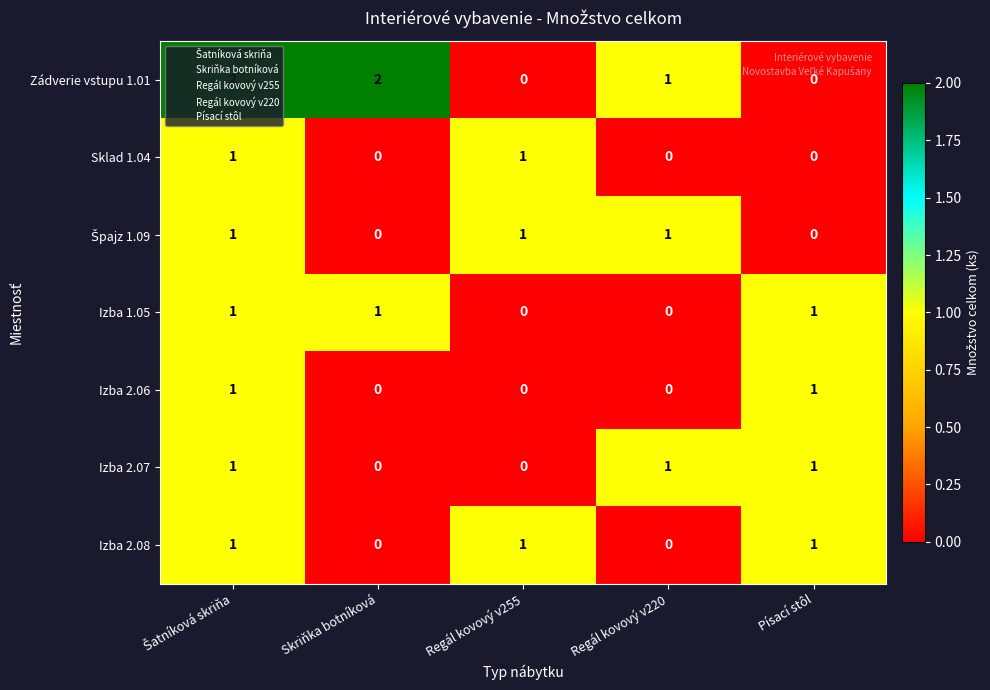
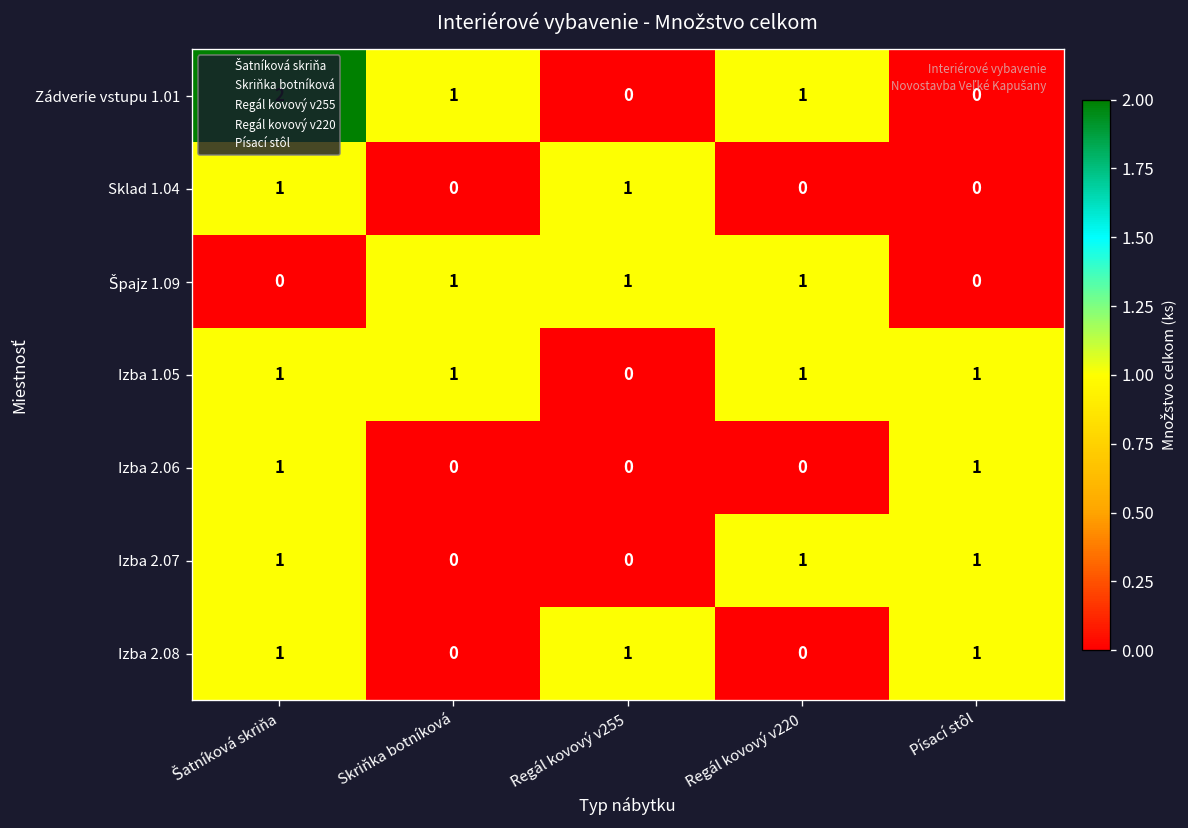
Zádverie vstupu 1.01, Skriňka botníková: 2 -> 1
Špajz 1.09, Šatníková skriňa: 1 -> 0
Špajz 1.09, Skriňka botníková: 0 -> 1
Izba 1.05, Regál kovový v220: 0 -> 1
